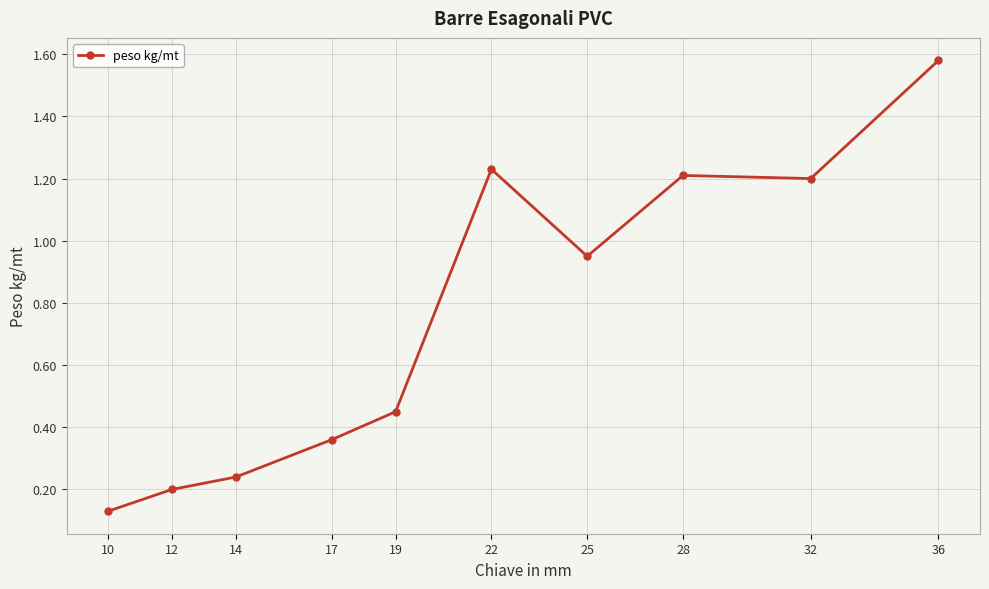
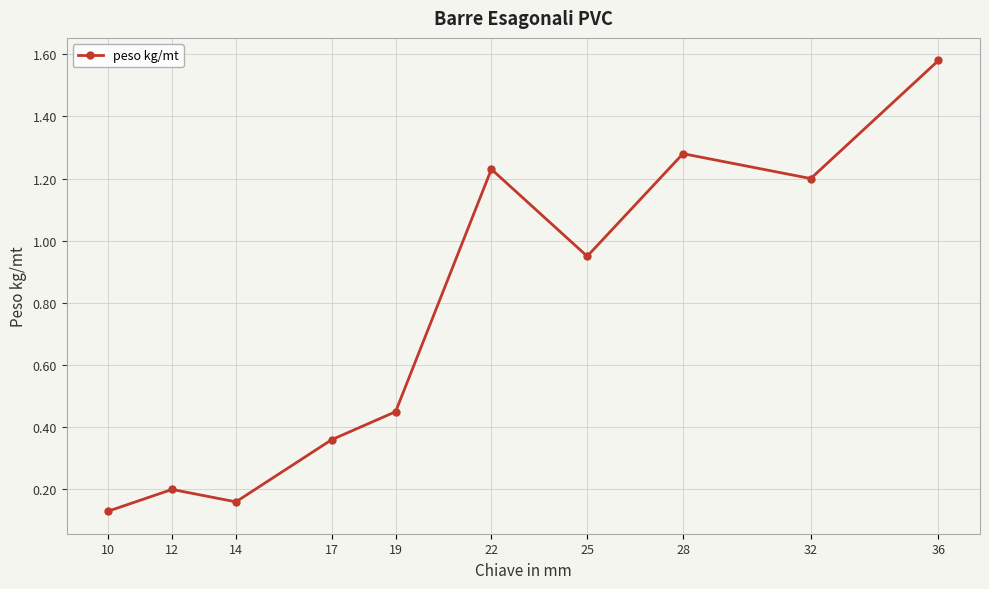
14: 0.24 -> 0.16
28: 1.21 -> 1.28
